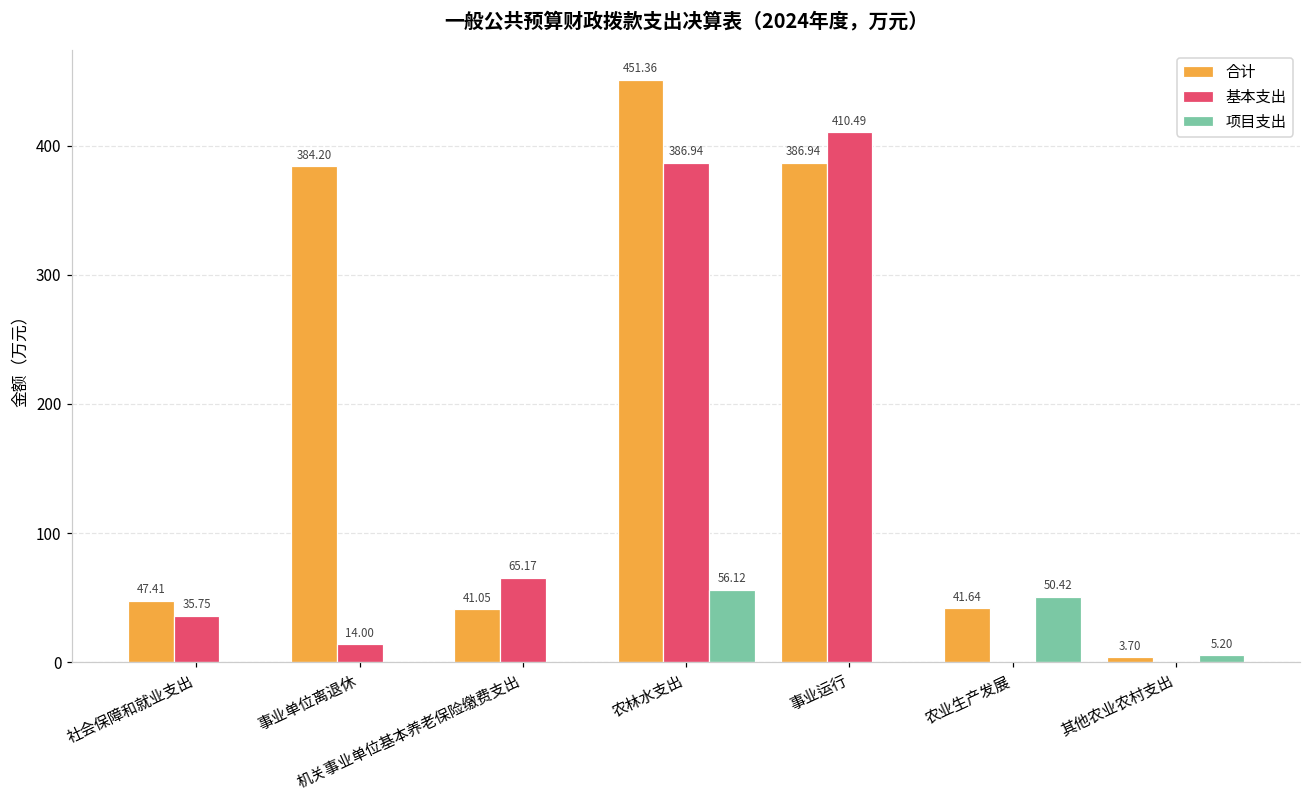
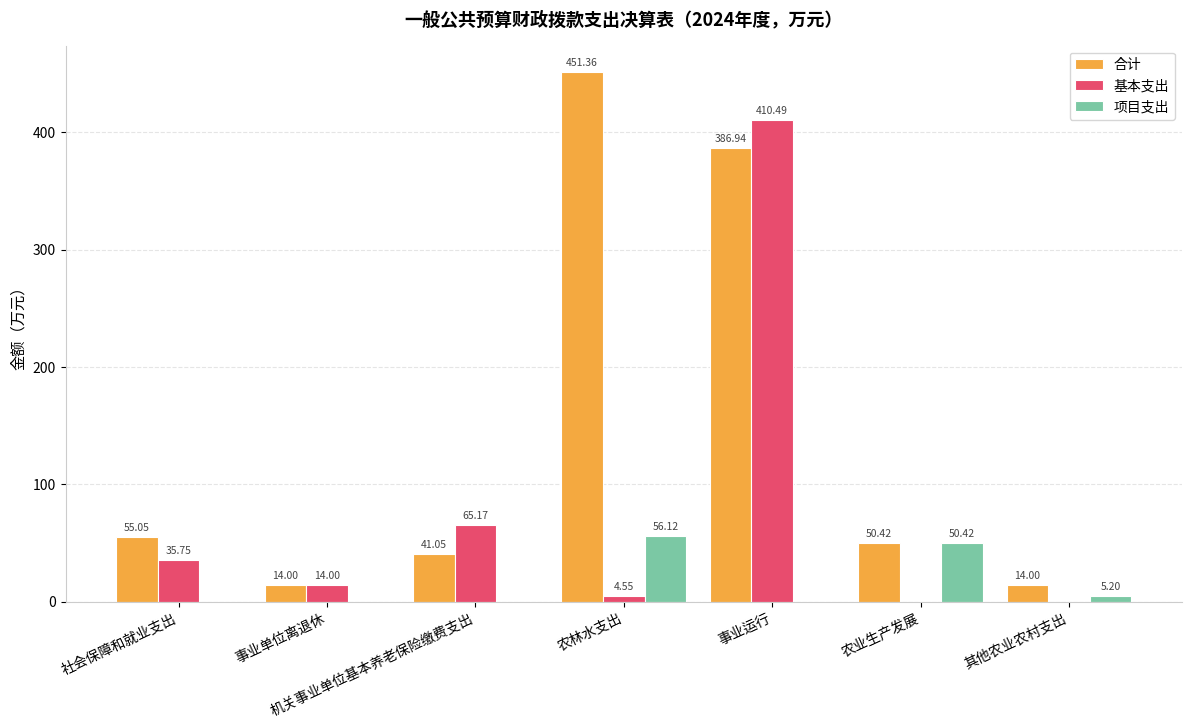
合计, 社会保障和就业支出: 47.41 -> 55.05
合计, 事业单位离退休: 384.20 -> 14.00
基本支出, 农林水支出: 386.94 -> 4.55
合计, 农业生产发展: 41.64 -> 50.42
合计, 其他农业农村支出: 3.70 -> 14.00
